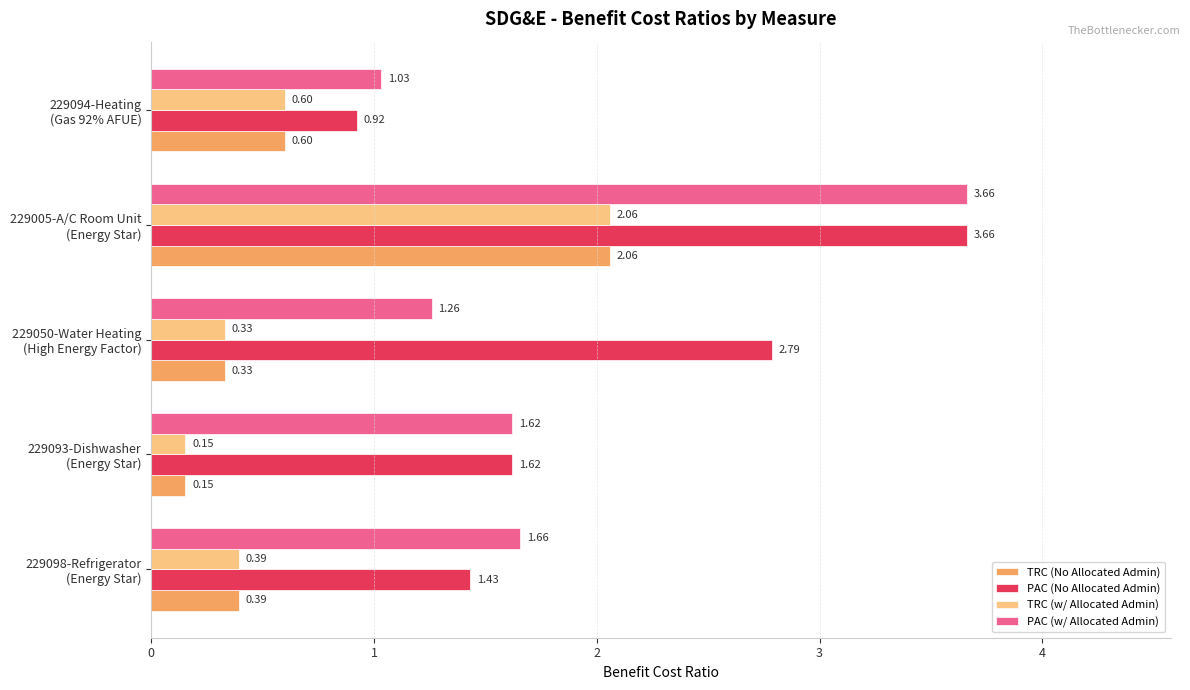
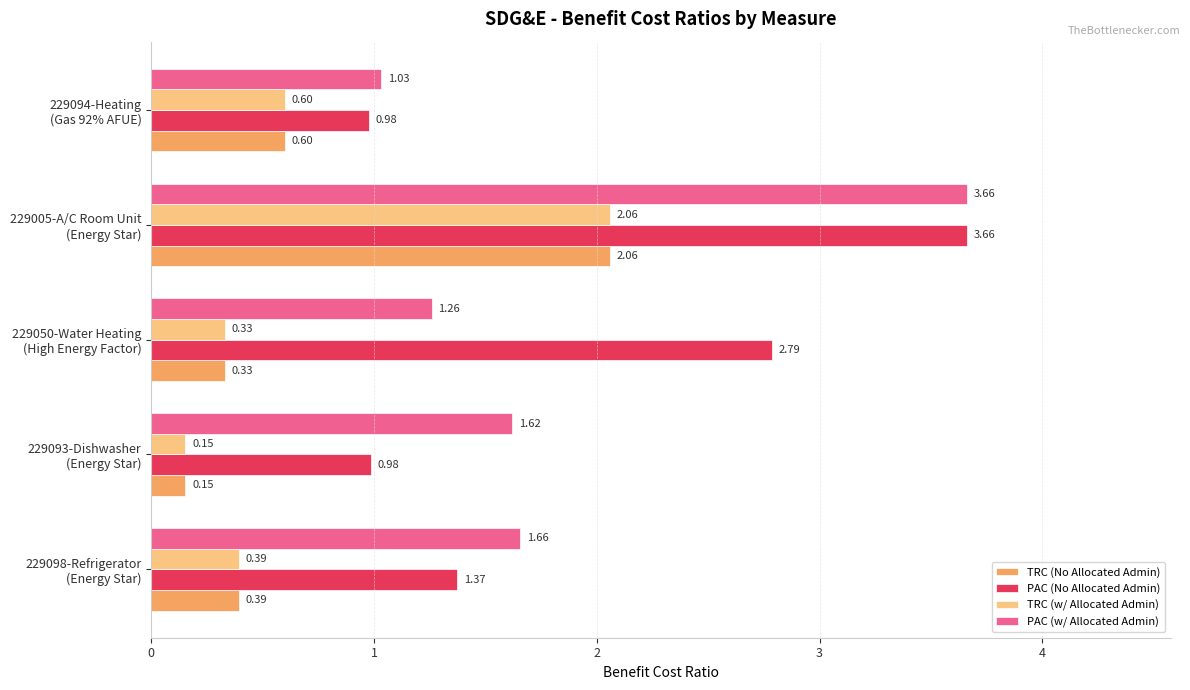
PAC (No Allocated Admin), 229094-Heating (Gas 92% AFUE): 0.92 -> 0.98
PAC (No Allocated Admin), 229093-Dishwasher (Energy Star): 1.62 -> 0.98
PAC (No Allocated Admin), 229098-Refrigerator (Energy Star): 1.43 -> 1.37
